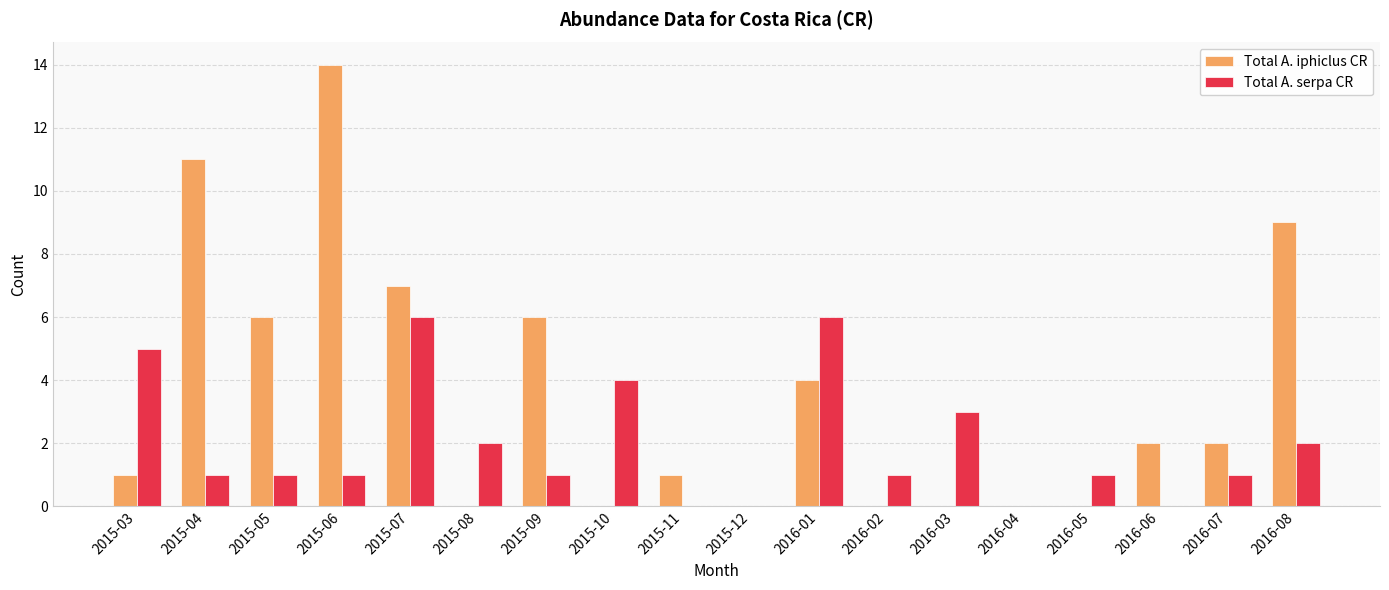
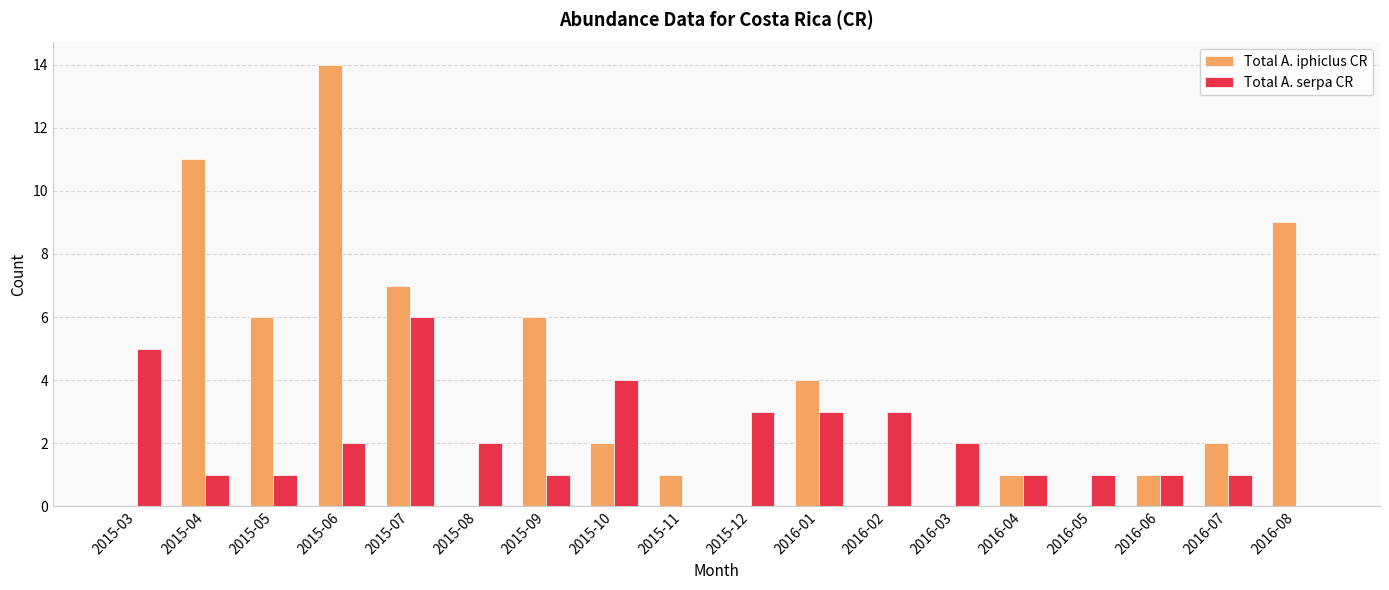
Total A. iphiclus CR, 2015-03: 1 -> 0
Total A. serpa CR, 2015-06: 1 -> 2
Total A. iphiclus CR, 2015-10: 0 -> 2
Total A. serpa CR, 2015-12: 0 -> 3
Total A. serpa CR, 2016-01: 6 -> 3
Total A. serpa CR, 2016-02: 1 -> 3
Total A. serpa CR, 2016-03: 3 -> 2
Total A. iphiclus CR, 2016-04: 0 -> 1
Total A. serpa CR, 2016-04: 0 -> 1
Total A. iphiclus CR, 2016-06: 2 -> 1
Total A. serpa CR, 2016-06: 0 -> 1
Total A. serpa CR, 2016-08: 2 -> 0
